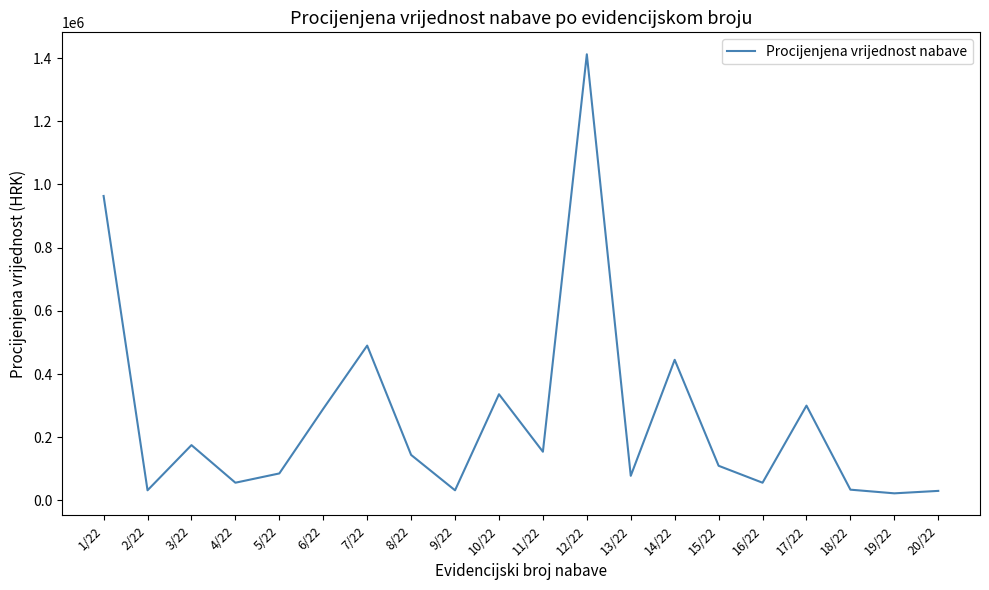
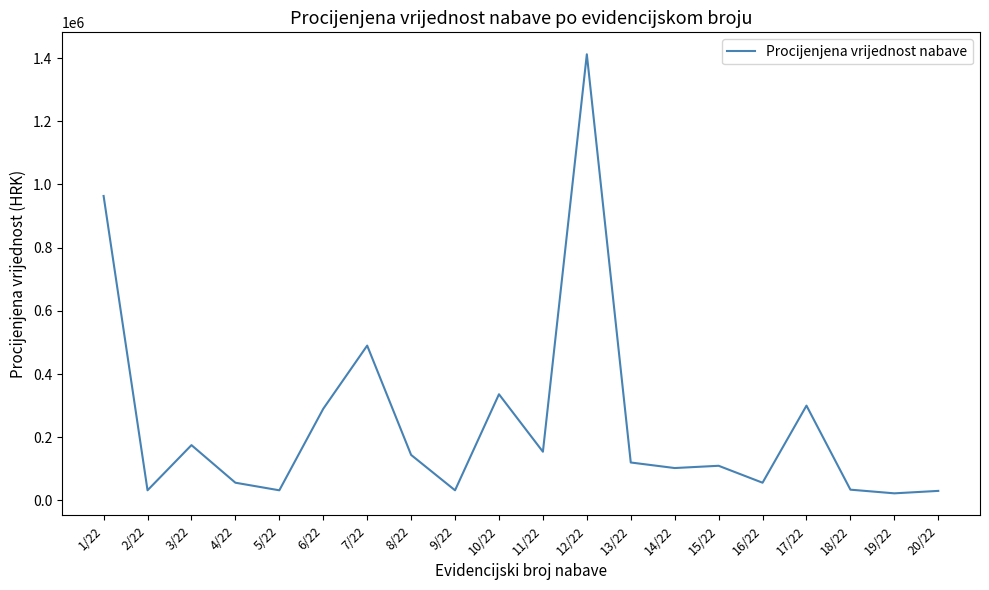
5/22: 90000 -> 30000
13/22: 80000 -> 120000
14/22: 450000 -> 100000
